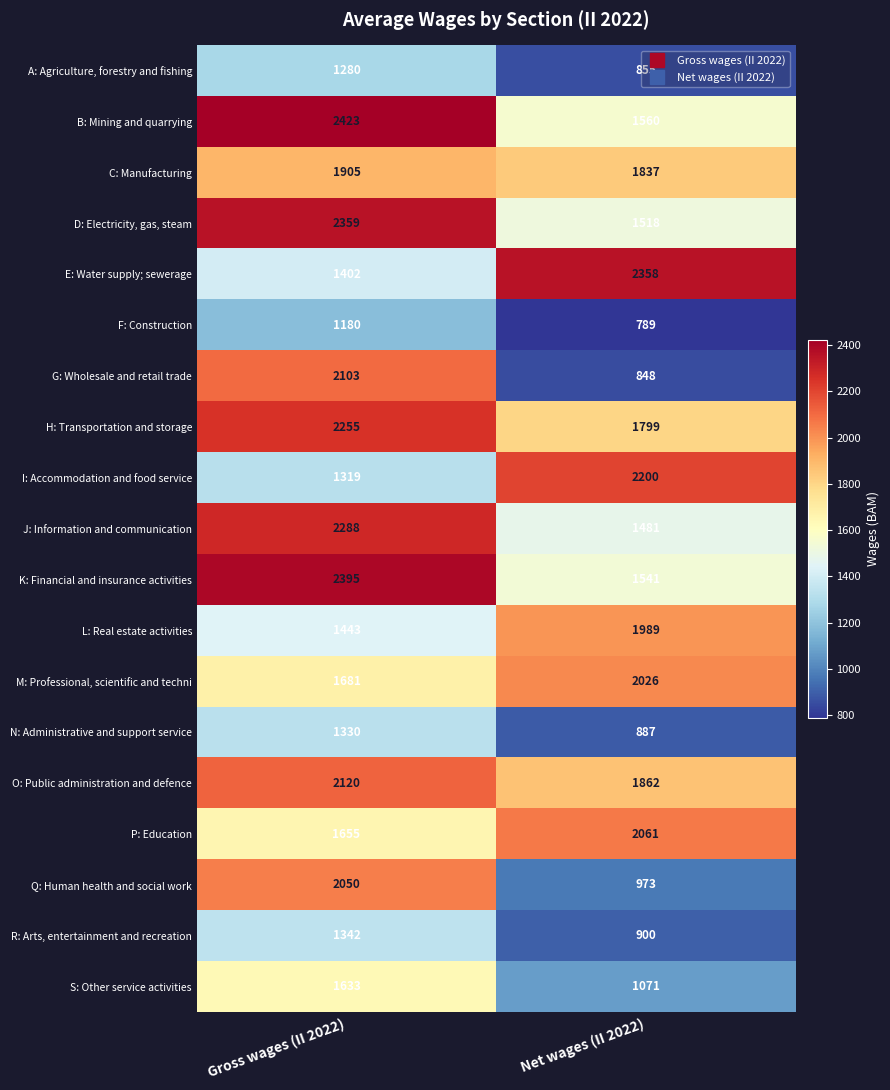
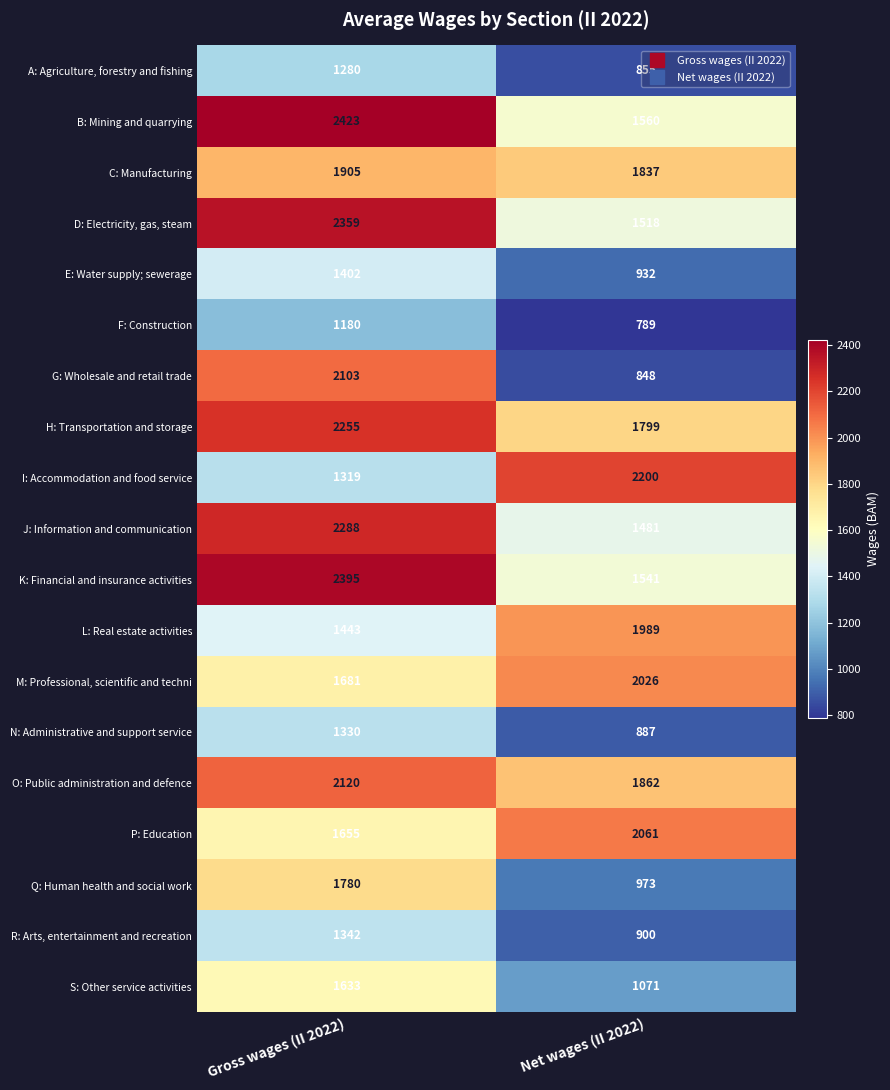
E: Water supply; sewerage, Net wages (II 2022): 2358 -> 932
Q: Human health and social work, Gross wages (II 2022): 2050 -> 1780
